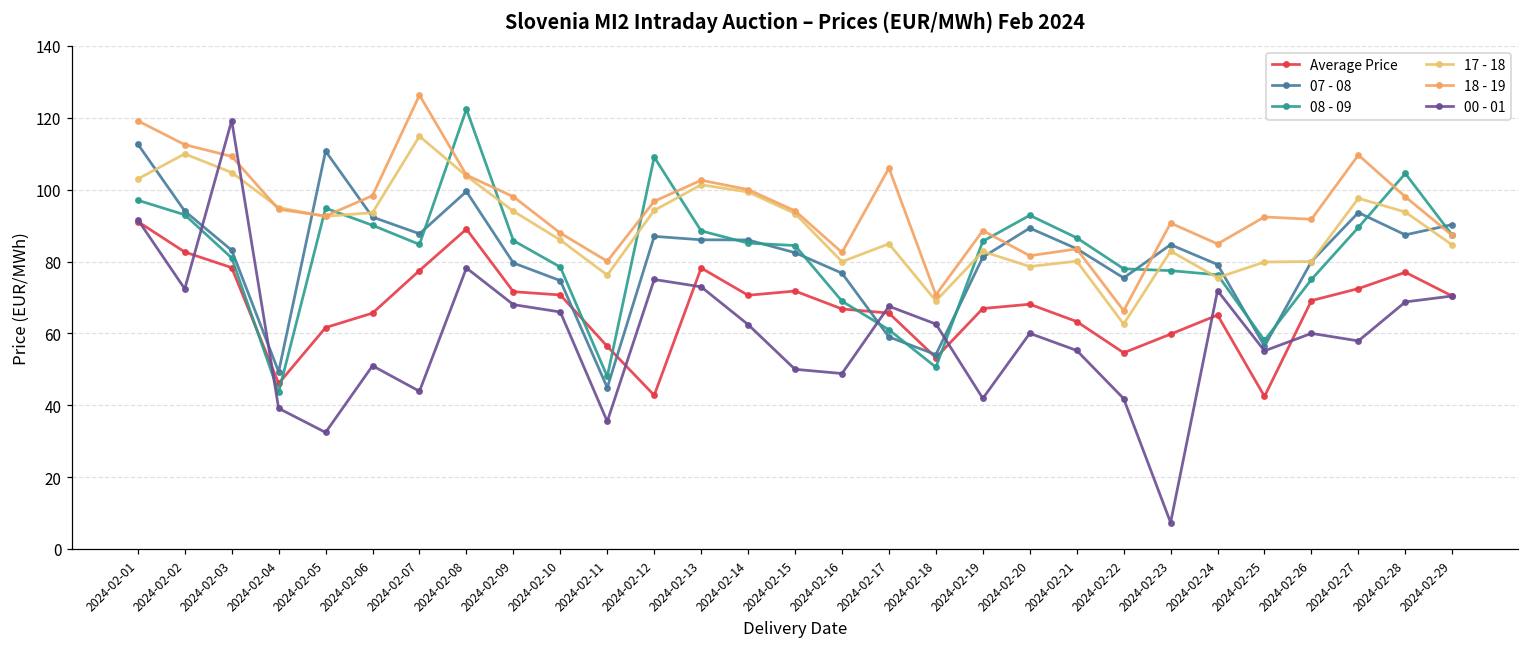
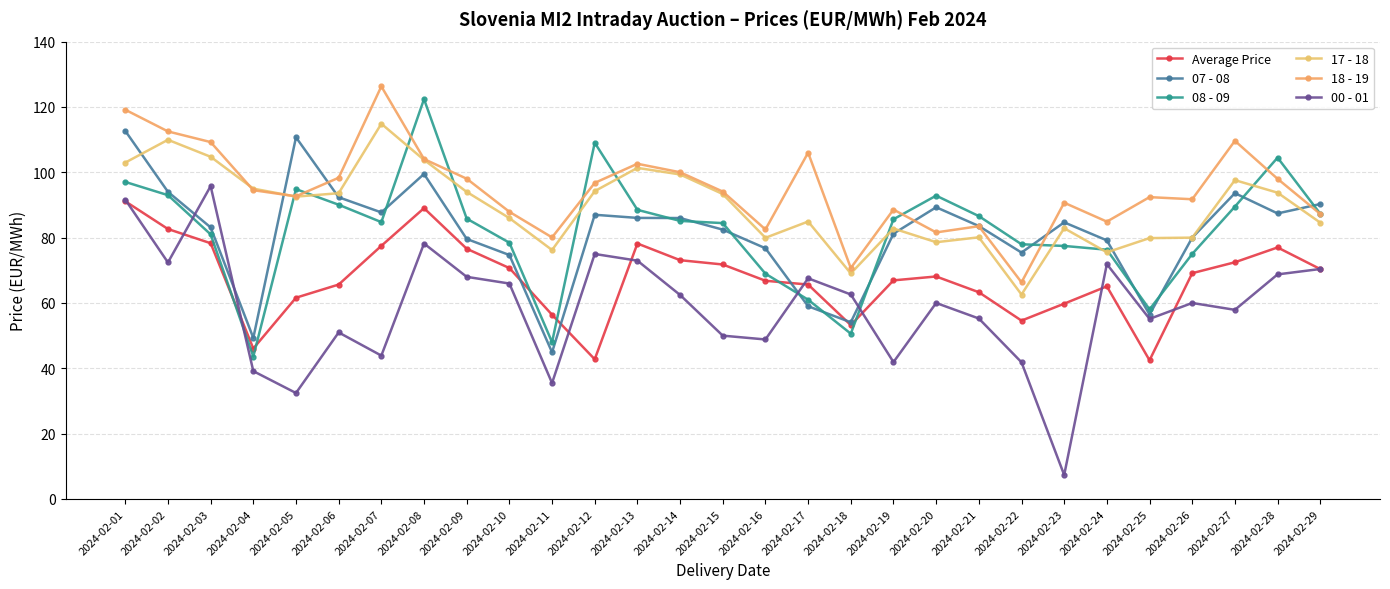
00 - 01, 2024-02-03: 119 -> 96
Average Price, 2024-02-09: 72 -> 77
Average Price, 2024-02-14: 71 -> 73
